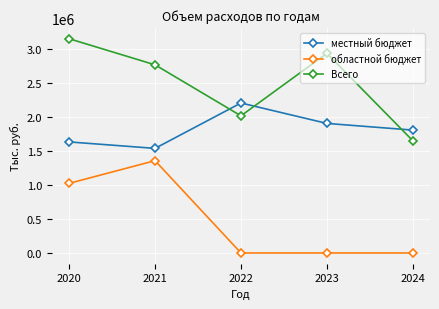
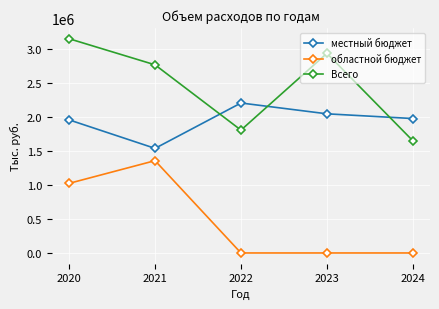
местный бюджет, 2020: 1600000 -> 2000000
Всего, 2022: 2000000 -> 1800000
местный бюджет, 2023: 1900000 -> 2100000
местный бюджет, 2024: 1800000 -> 2000000
